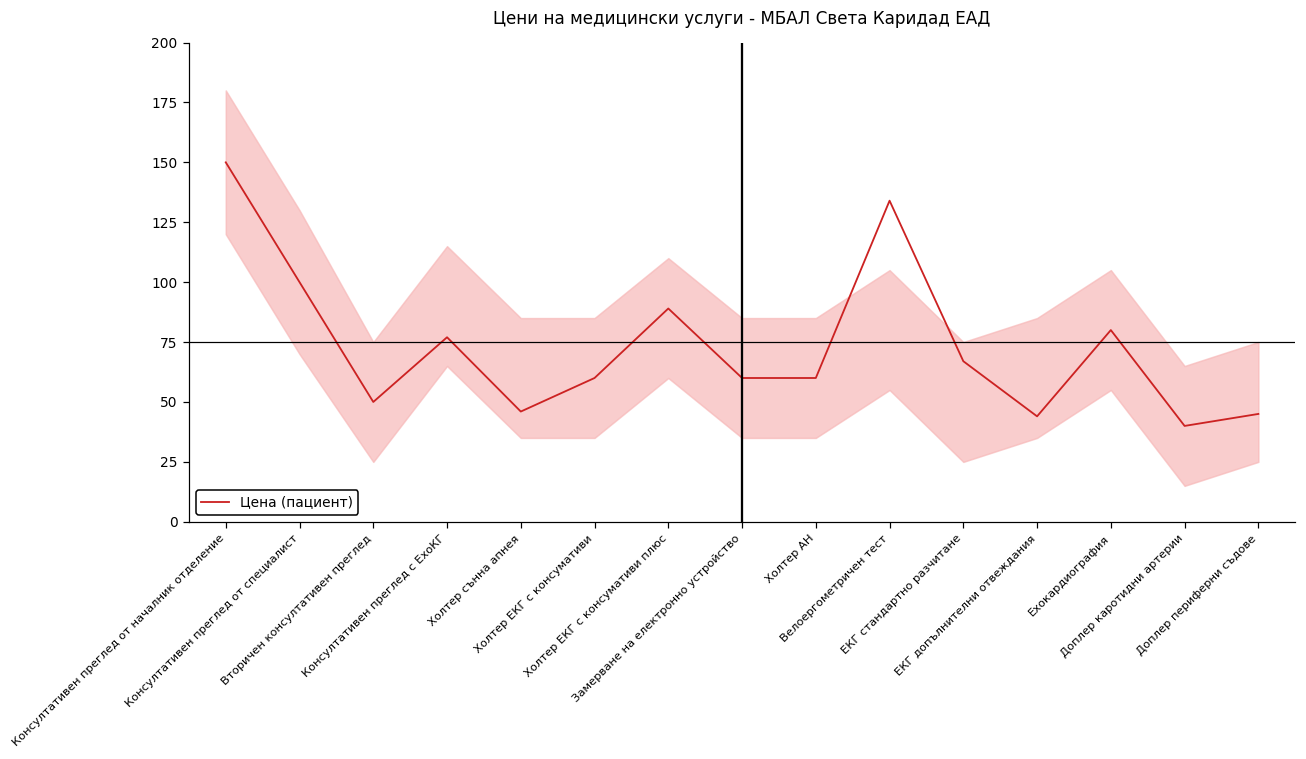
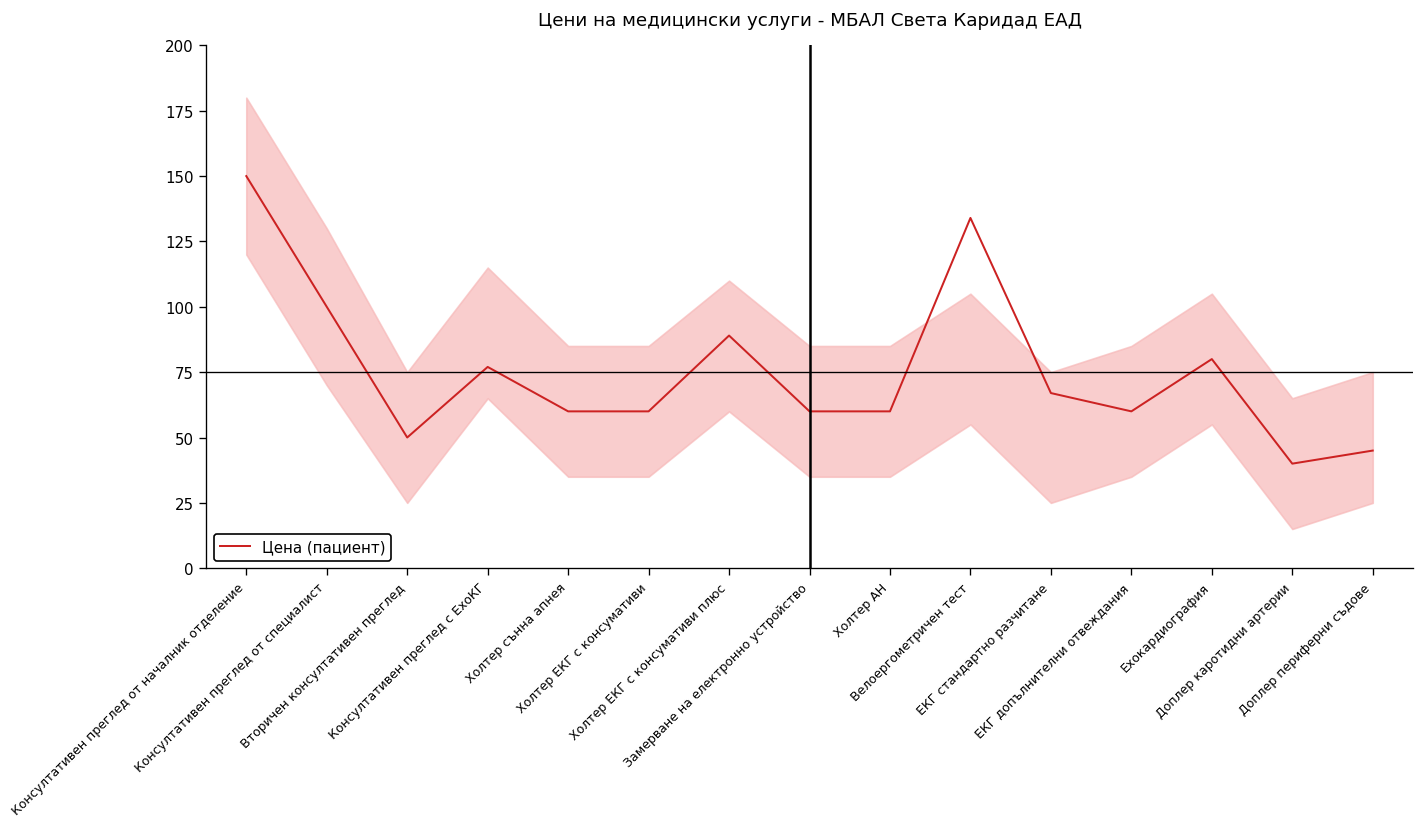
Цена (пациент), Холтер сънна апнея: 46 -> 60
Цена (пациент), ЕКГ допълнителни отвеждания: 44 -> 60
